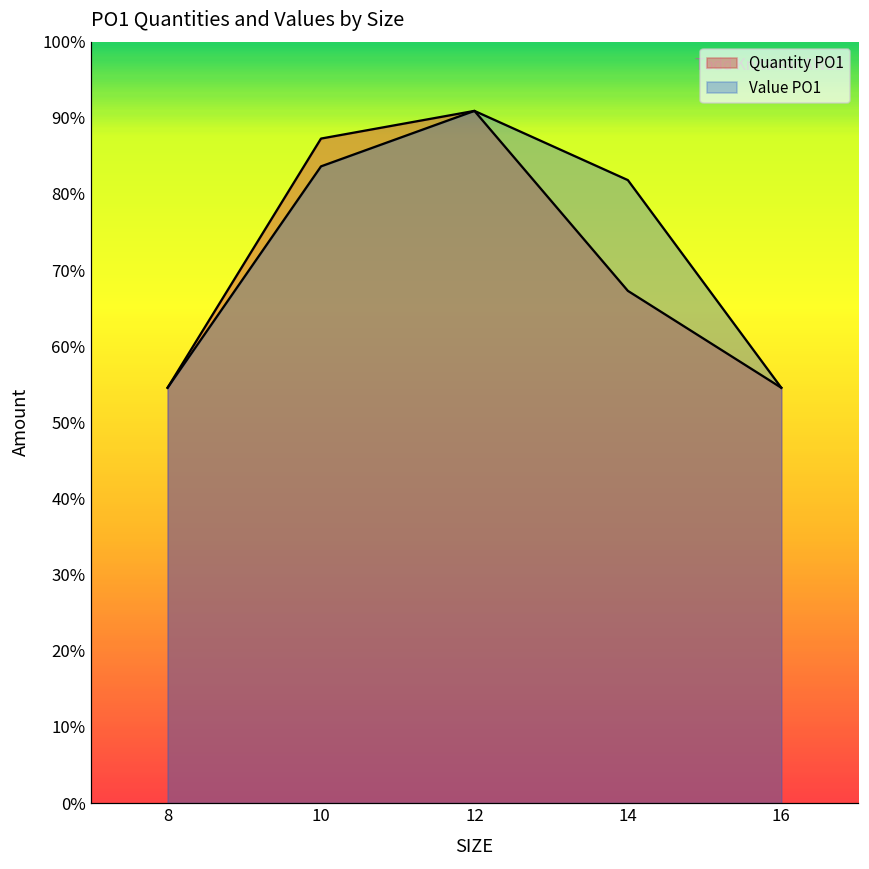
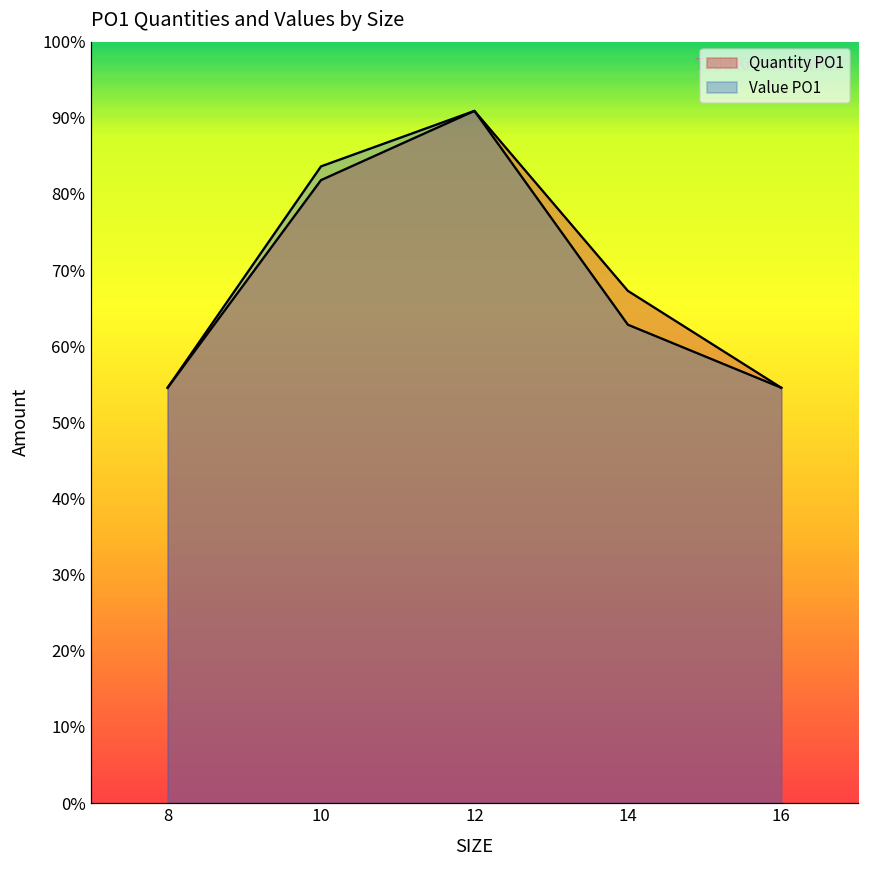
Quantity PO1, 10: 87% -> 82%
Value PO1, 14: 82% -> 63%
